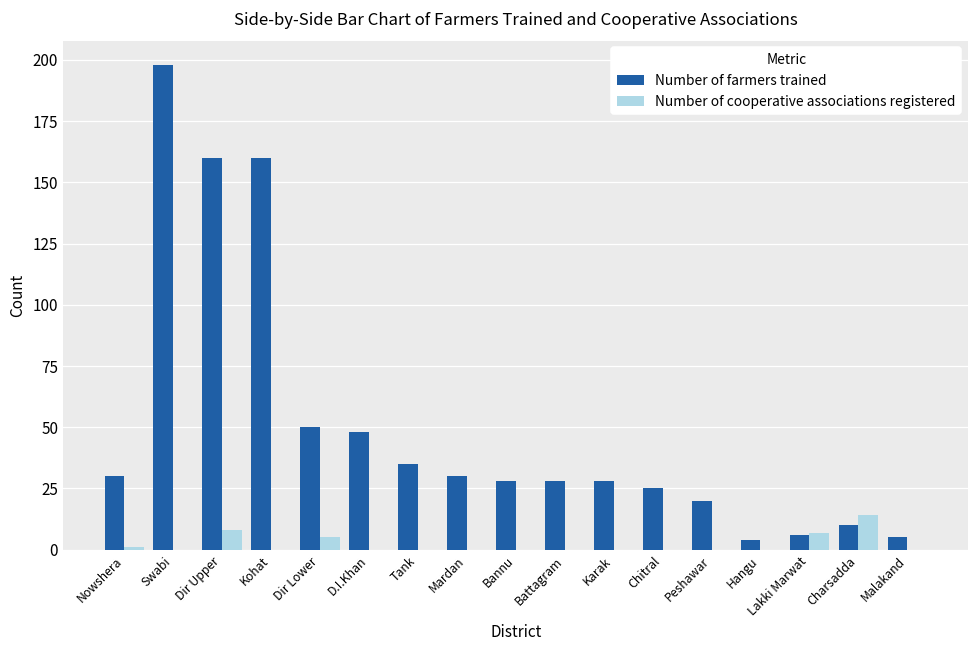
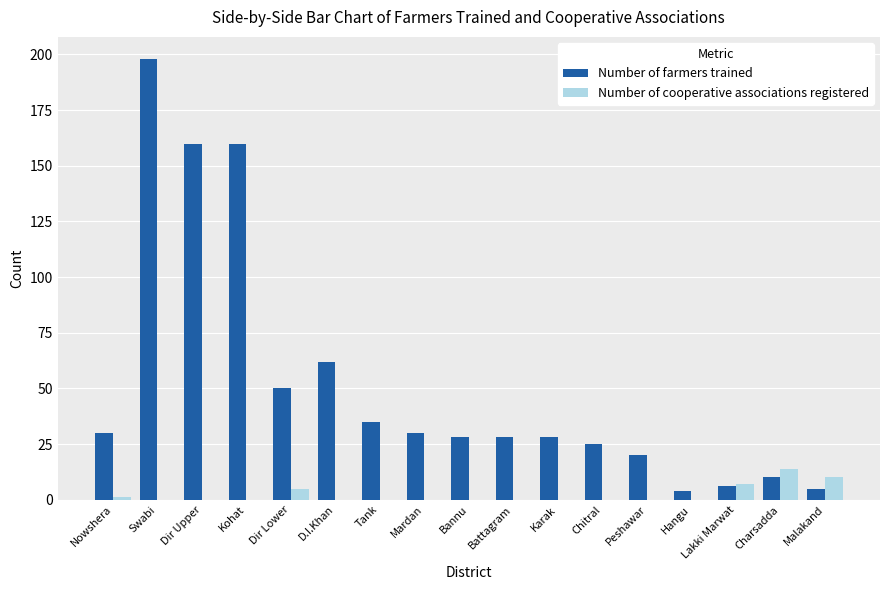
Number of cooperative associations registered, Dir Upper: 8 -> 0
Number of farmers trained, D.I.Khan: 48 -> 62
Number of cooperative associations registered, Malakand: 0 -> 10
